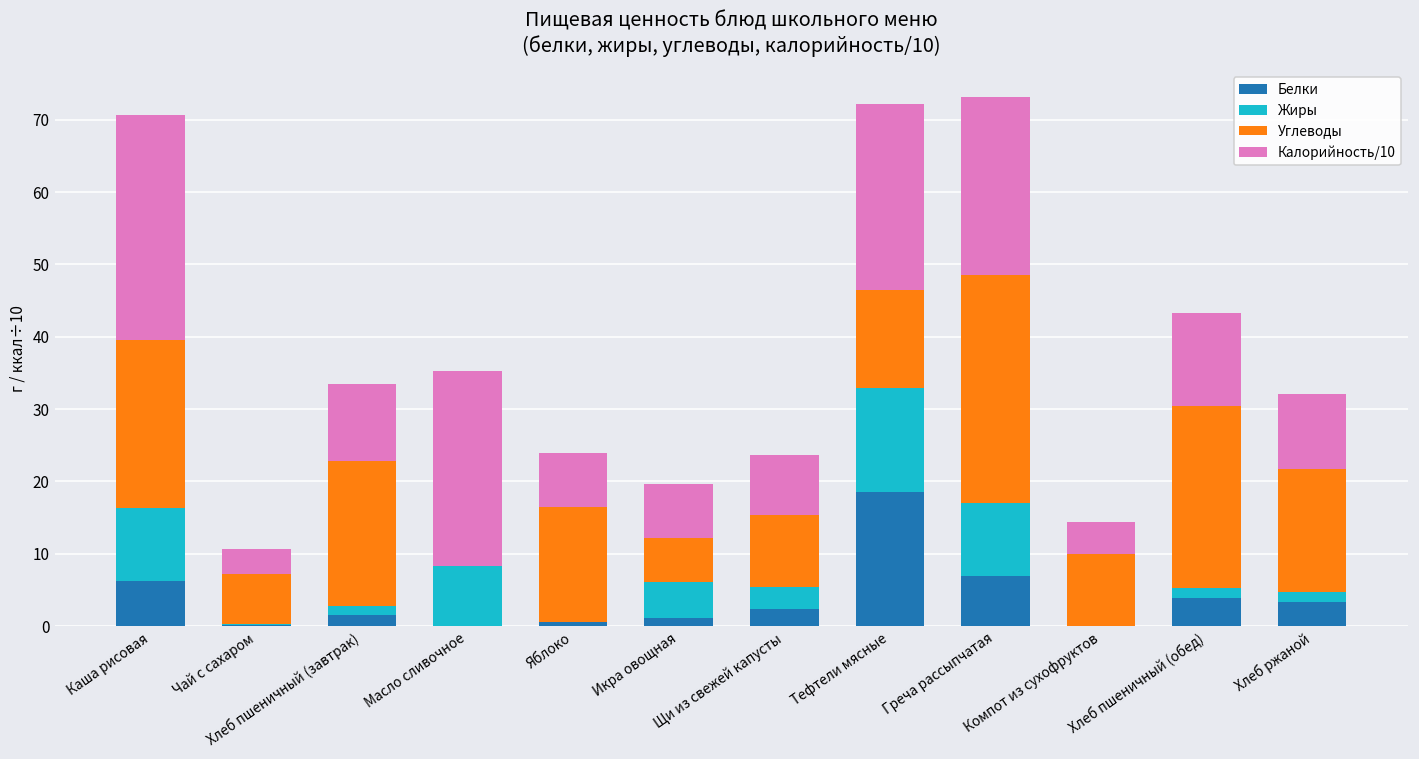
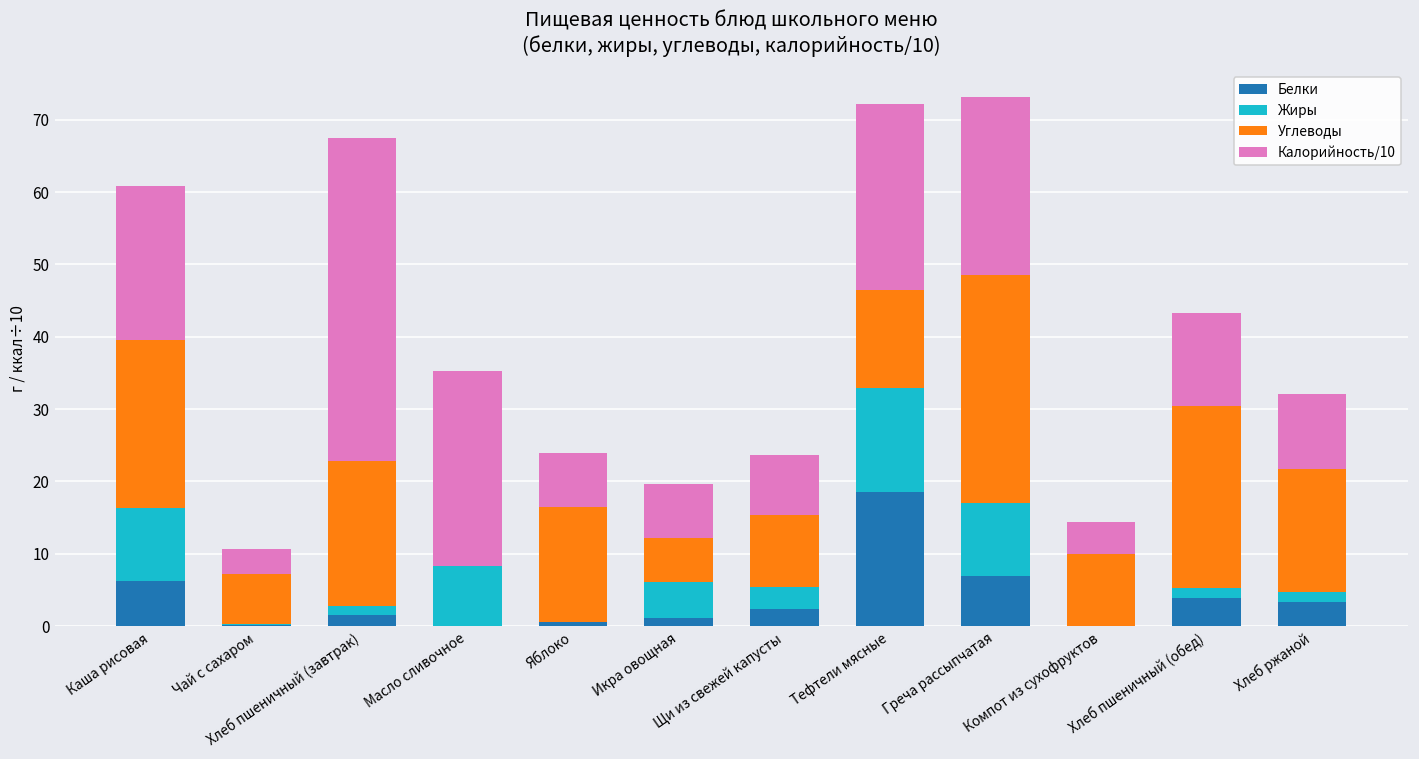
Калорийность/10, Каша рисовая: 31 -> 21
Калорийность/10, Хлеб пшеничный (завтрак): 11 -> 45
